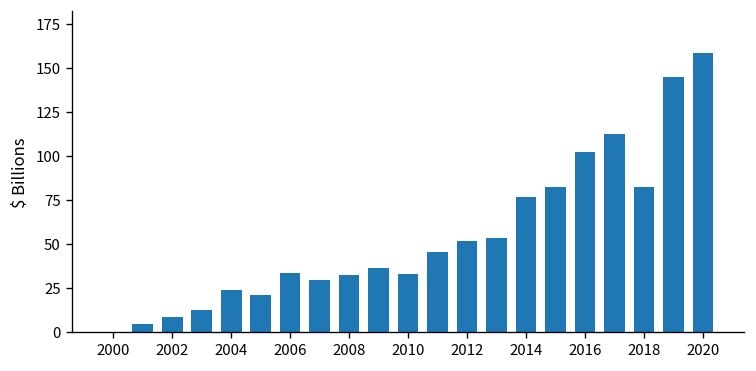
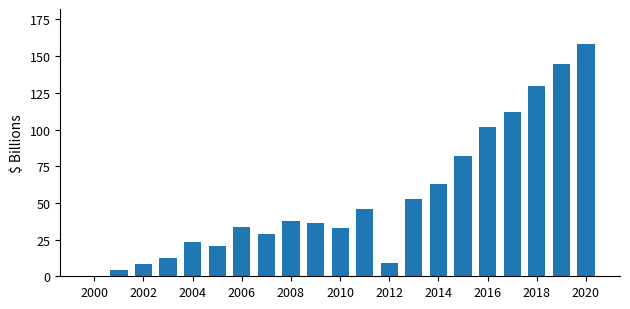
2008: 32 -> 38
2012: 52 -> 9
2014: 76 -> 63
2018: 82 -> 129
